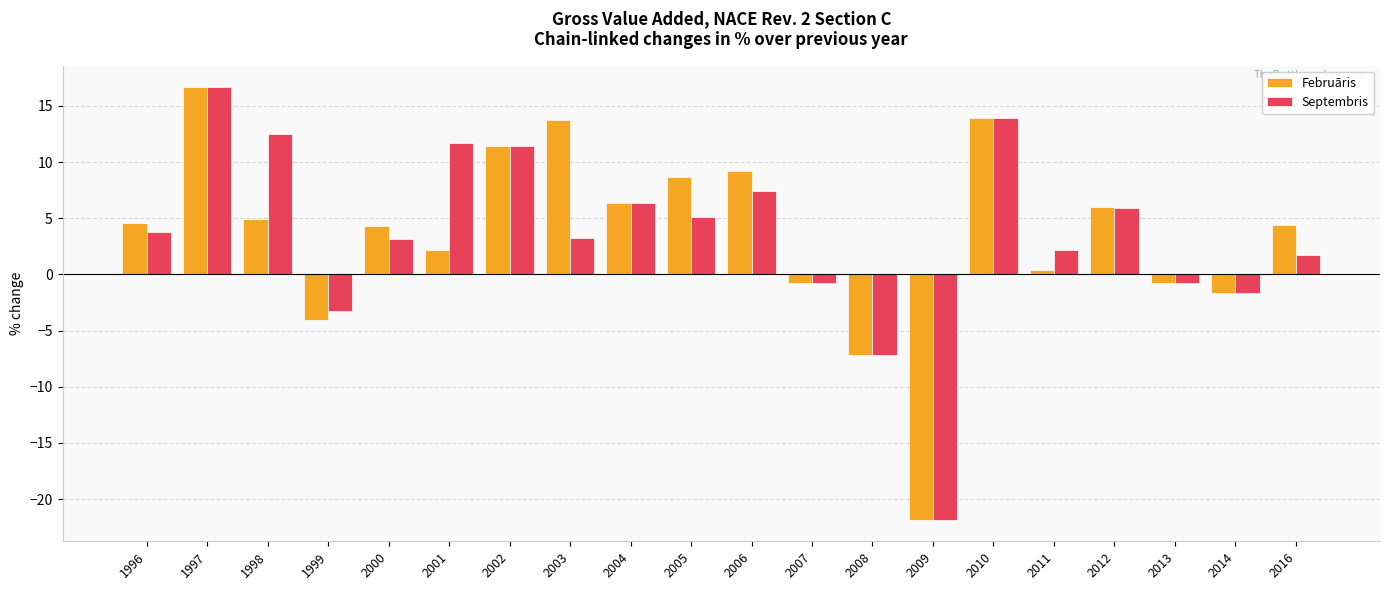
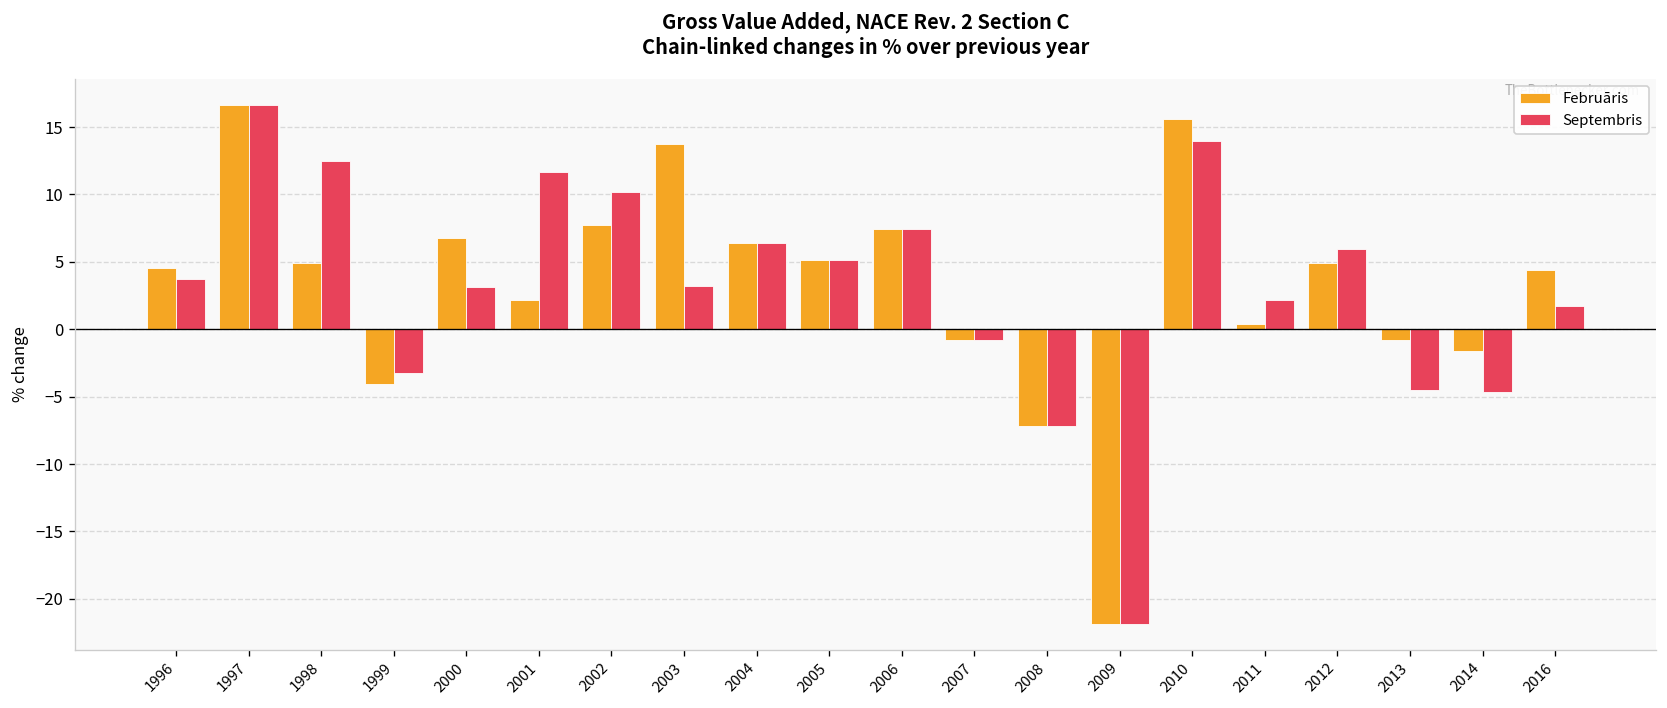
Februāris, 2000: 4.4 -> 6.8
Februāris, 2002: 11.5 -> 7.7
Septembris, 2002: 11.5 -> 10.2
Februāris, 2005: 8.7 -> 5.1
Februāris, 2006: 9.2 -> 7.4
Februāris, 2010: 14.0 -> 15.6
Februāris, 2012: 6.0 -> 4.9
Septembris, 2013: -0.8 -> -4.5
Septembris, 2014: -1.6 -> -4.7
